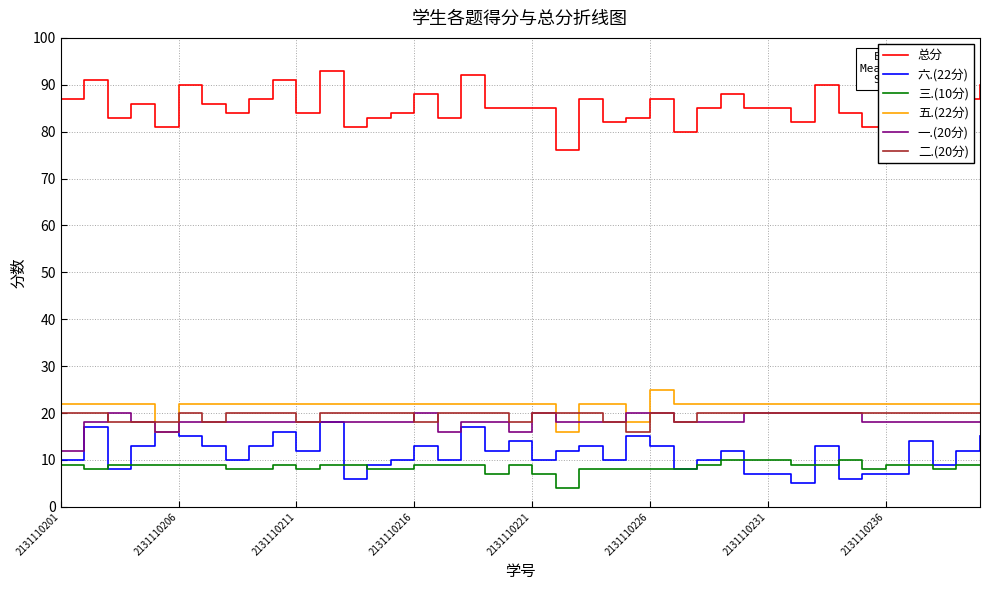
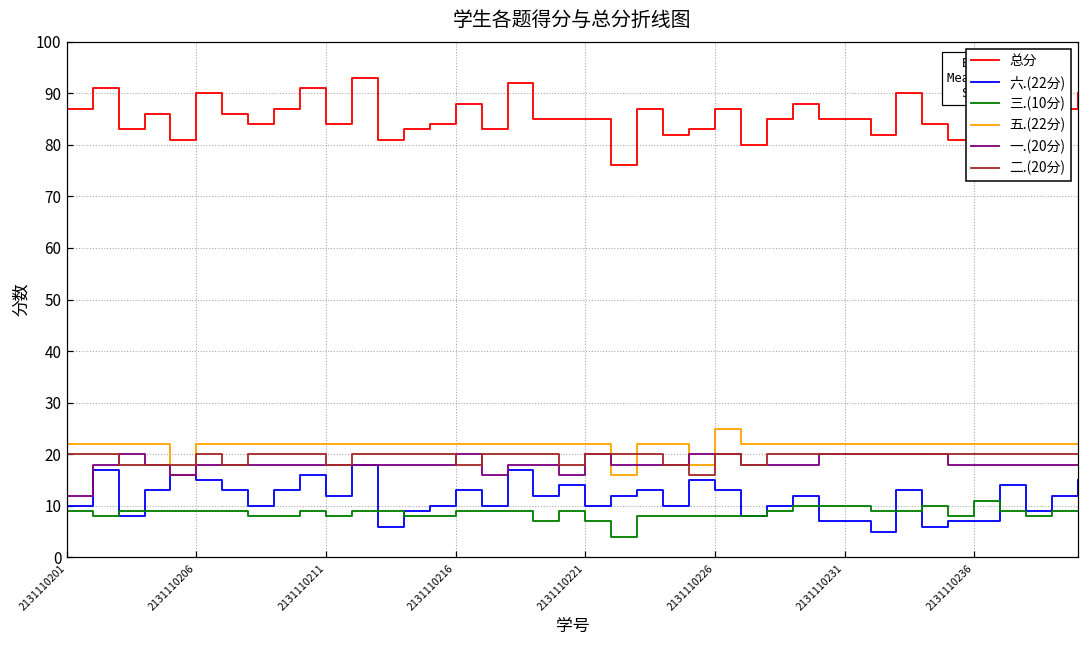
三.(10分), 2131110236: 9 -> 11
